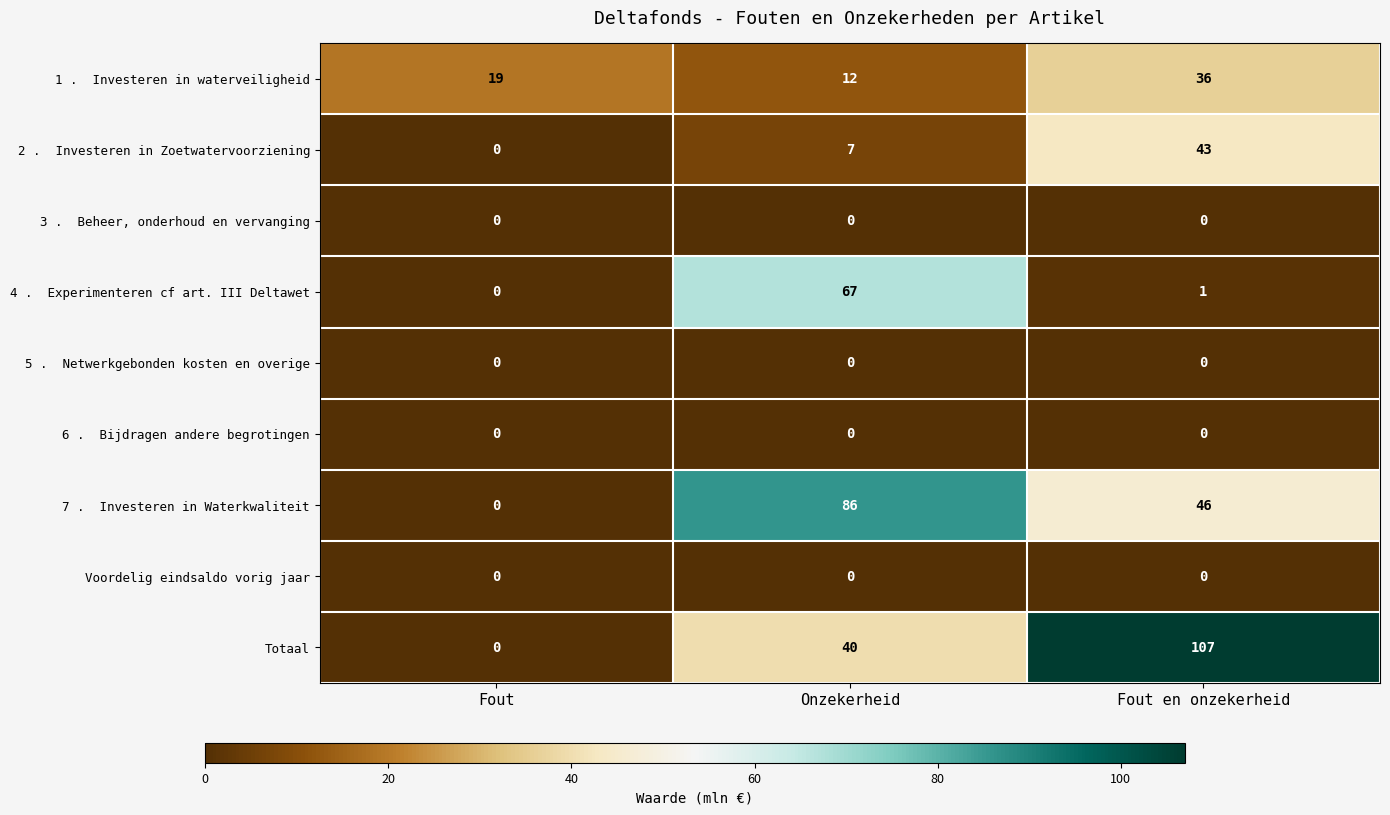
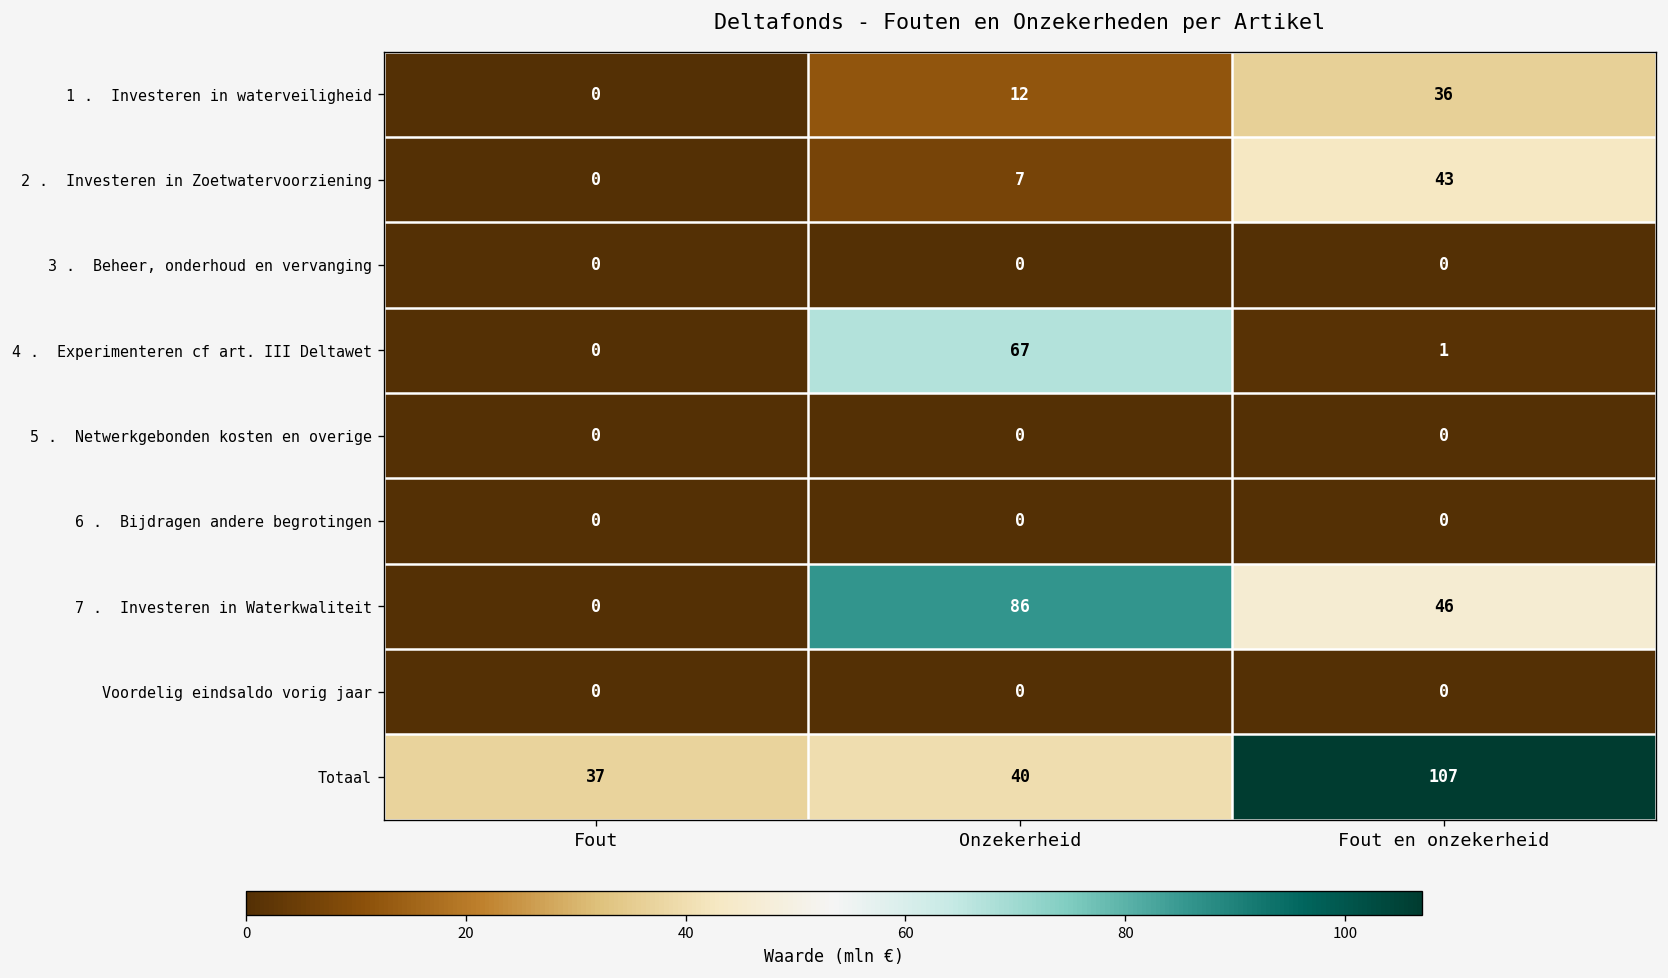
1 . Investeren in waterveiligheid, Fout: 19 -> 0
Totaal, Fout: 0 -> 37
